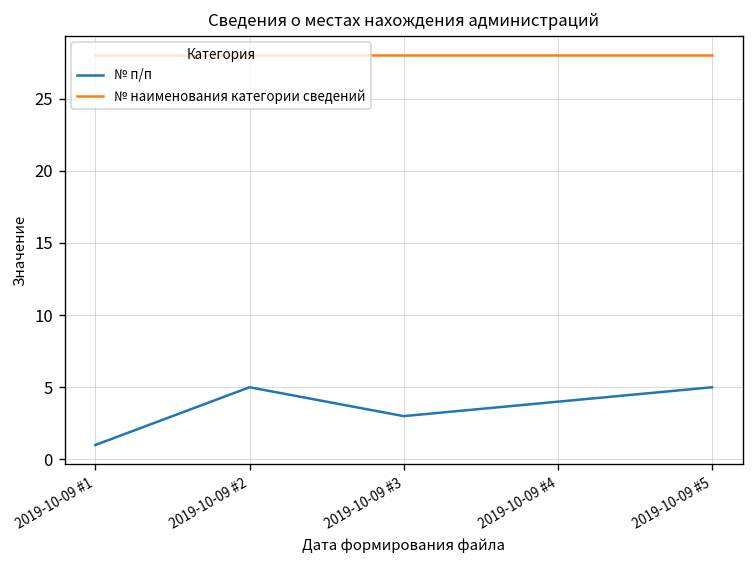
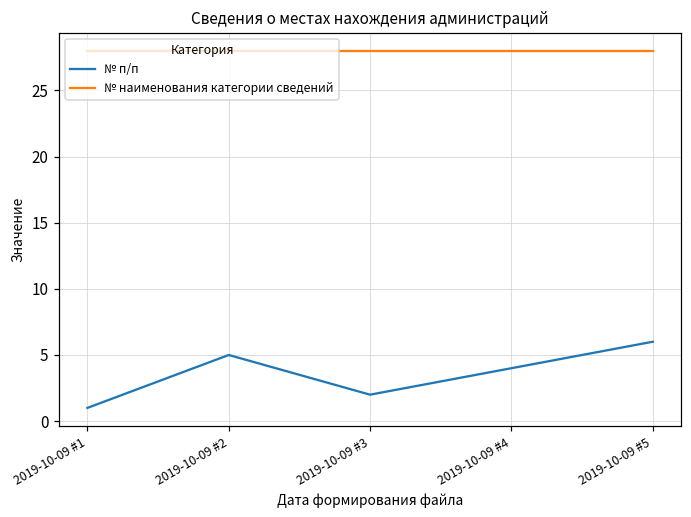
№ п/п, 2019-10-09 #3: 3 -> 2
№ п/п, 2019-10-09 #5: 5 -> 6
